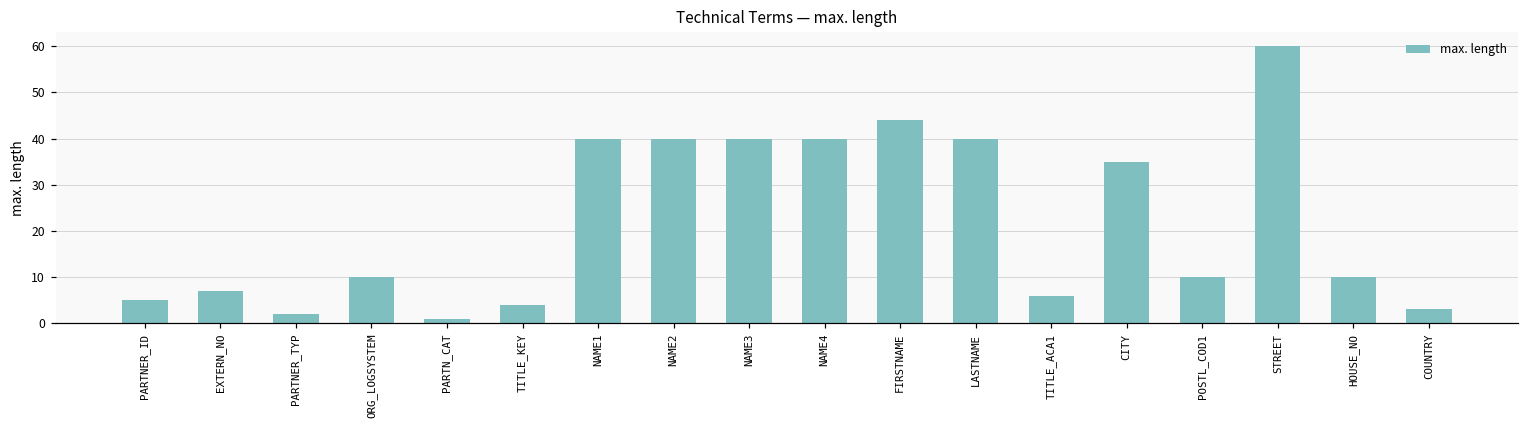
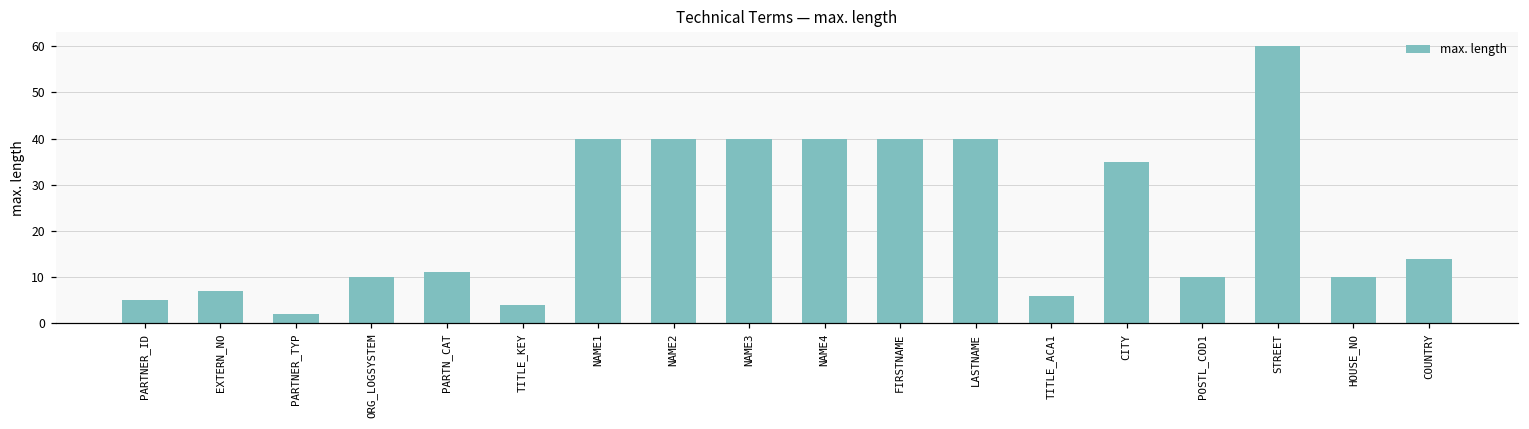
PARTN_CAT: 1 -> 11
FIRSTNAME: 44 -> 40
COUNTRY: 3 -> 14
